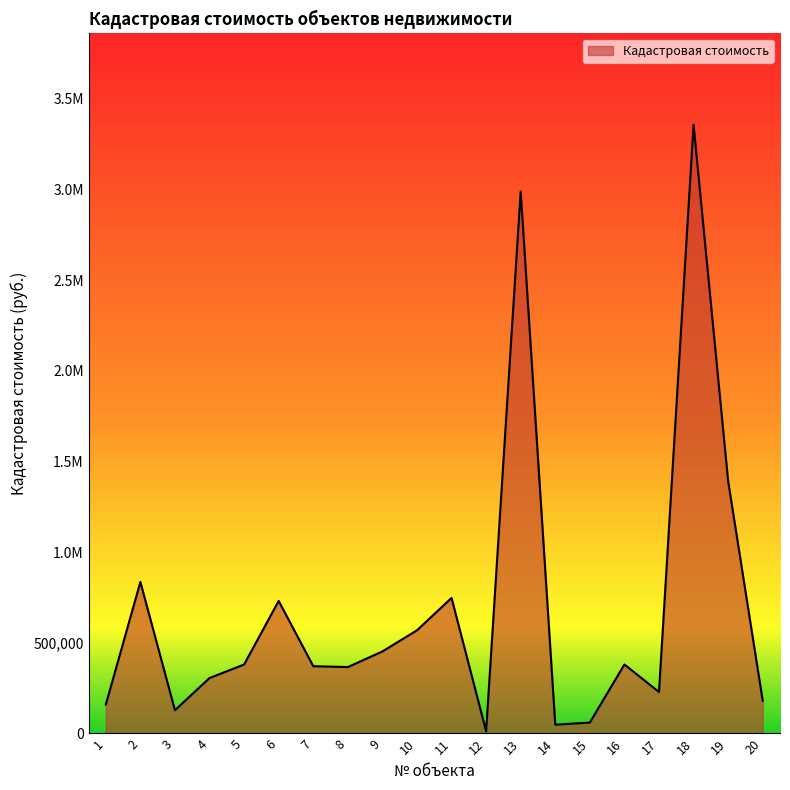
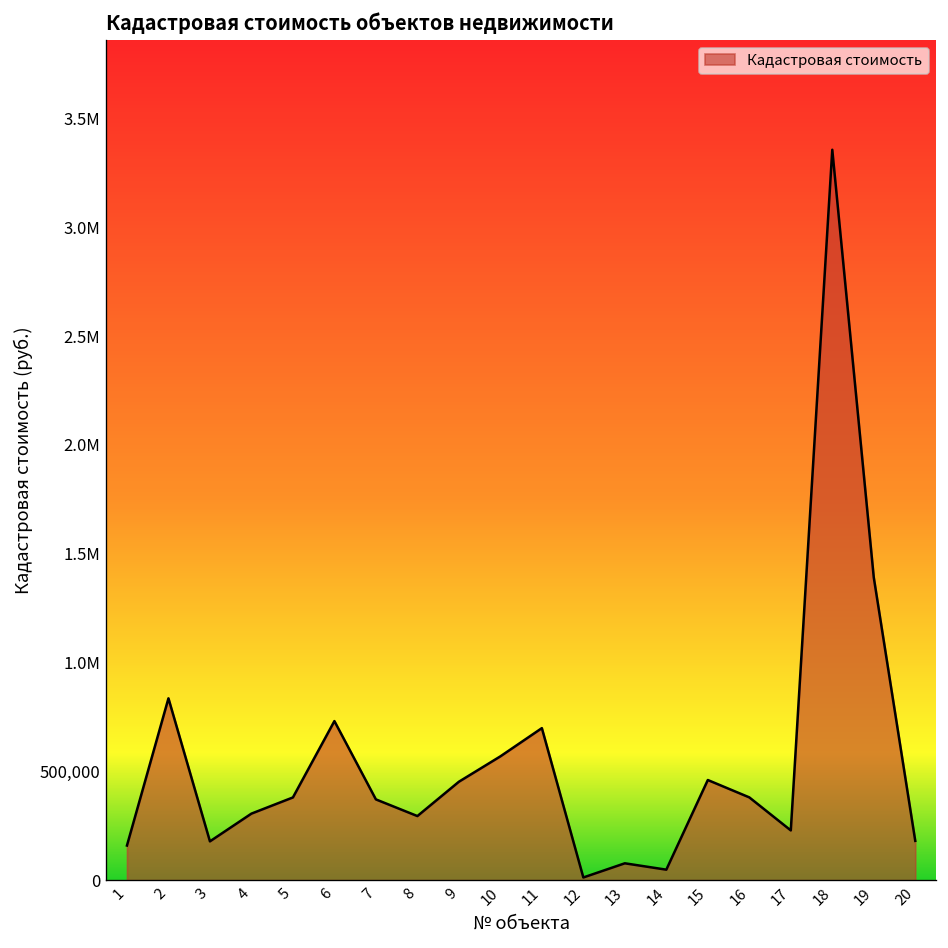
3: 130,000 -> 180,000
8: 370,000 -> 290,000
11: 750,000 -> 700,000
13: 2,990,000 -> 80,000
15: 60,000 -> 460,000
